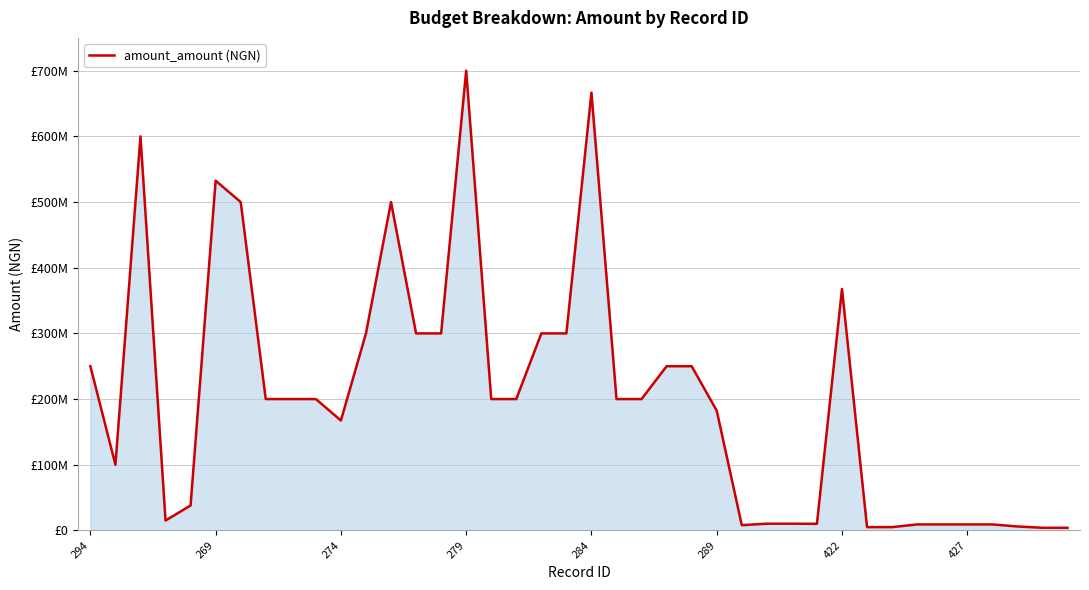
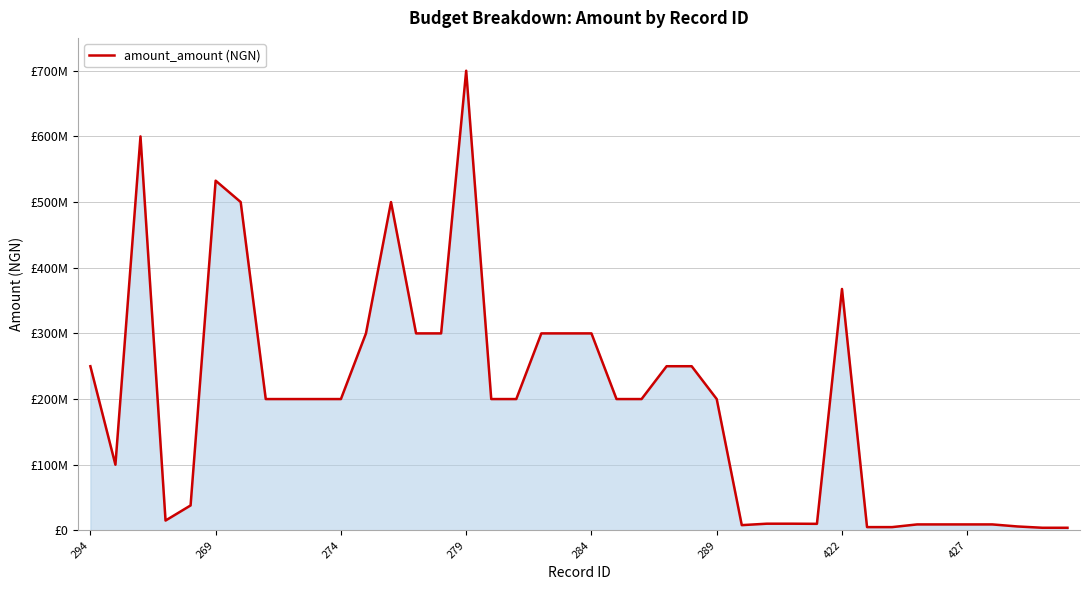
274: £170000000 -> £200000000
284: £670000000 -> £300000000
289: £180000000 -> £200000000
